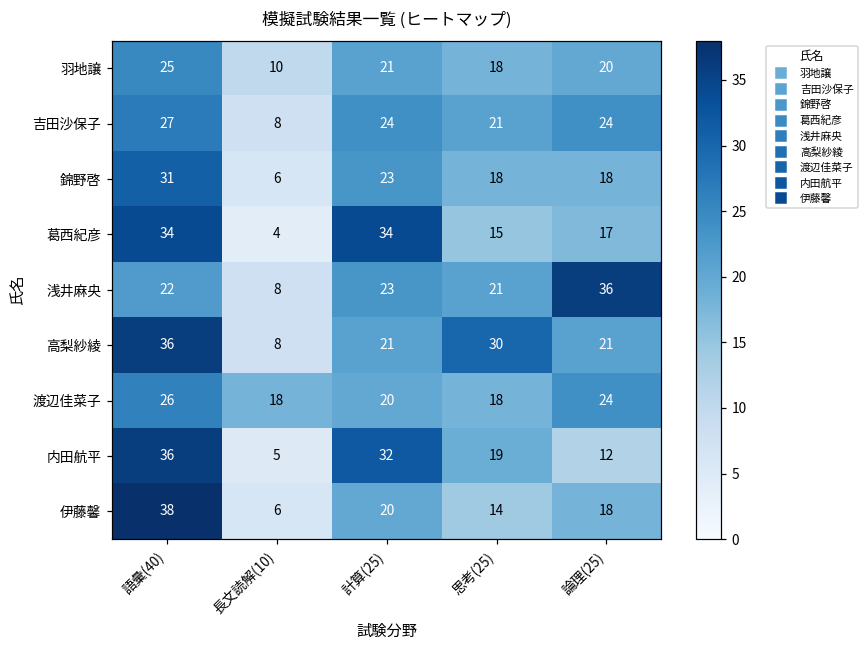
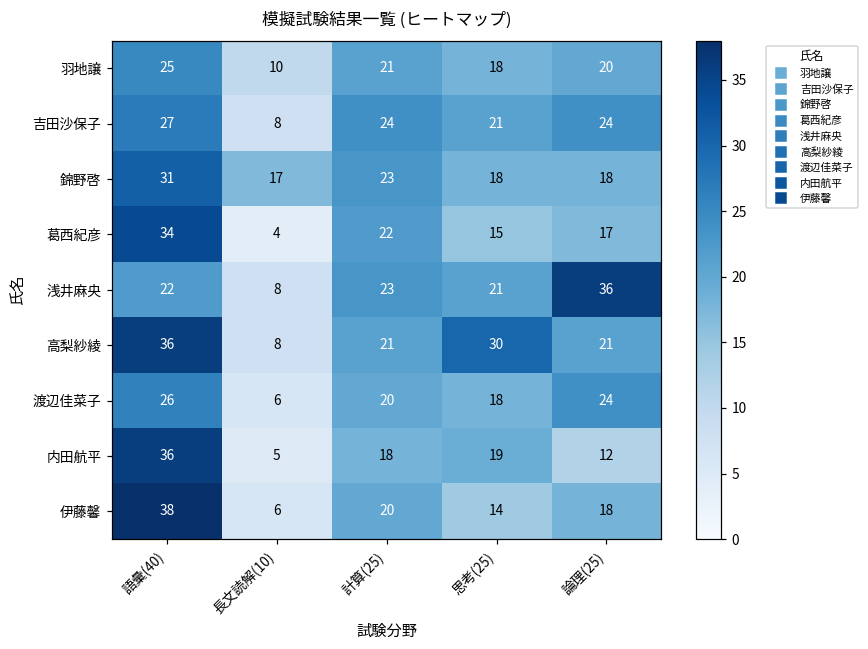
錦野啓, 長文読解(10): 6 -> 17
葛西紀彦, 計算(25): 34 -> 22
渡辺佳菜子, 長文読解(10): 18 -> 6
内田航平, 計算(25): 32 -> 18
